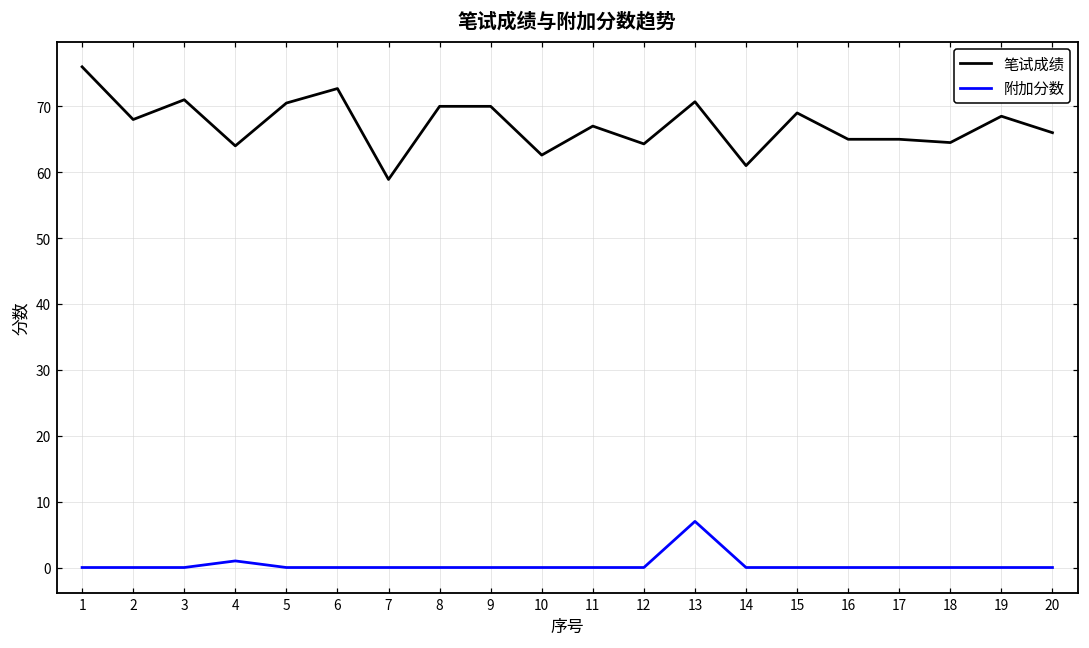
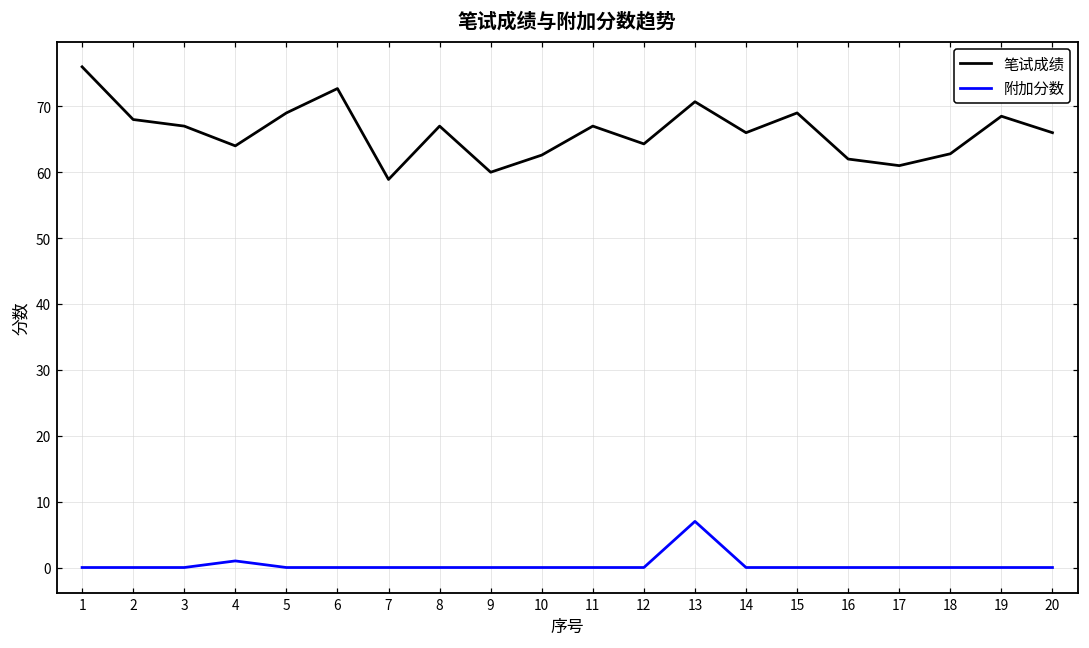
笔试成绩, 3: 71 -> 67
笔试成绩, 5: 71 -> 69
笔试成绩, 8: 70 -> 67
笔试成绩, 9: 70 -> 60
笔试成绩, 14: 61 -> 66
笔试成绩, 16: 65 -> 62
笔试成绩, 17: 65 -> 61
笔试成绩, 18: 65 -> 63
